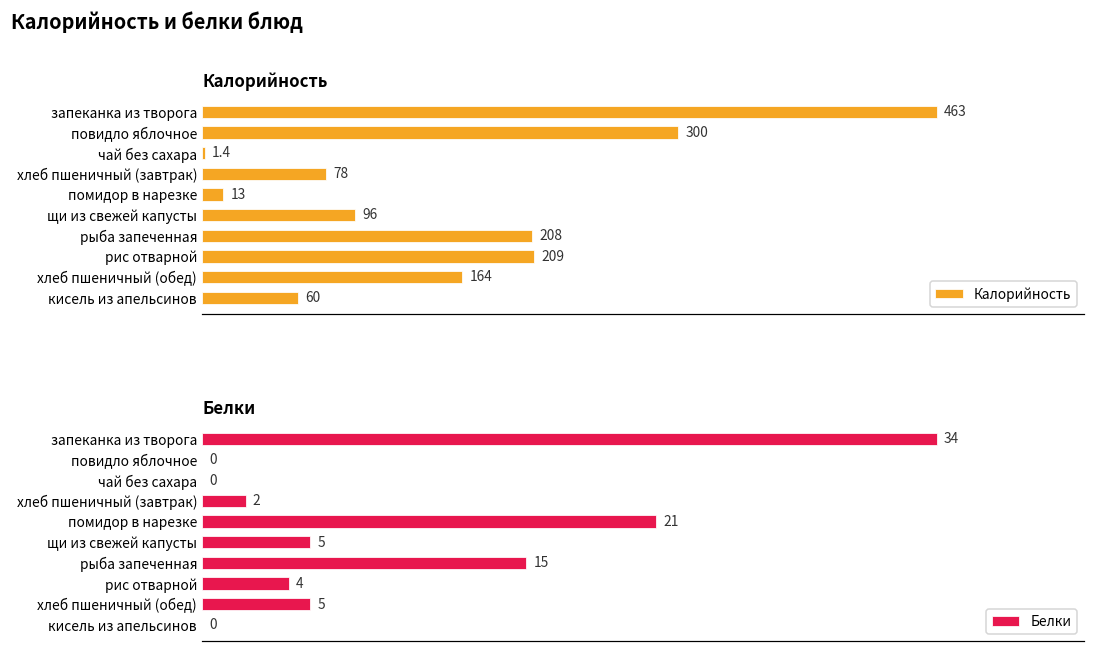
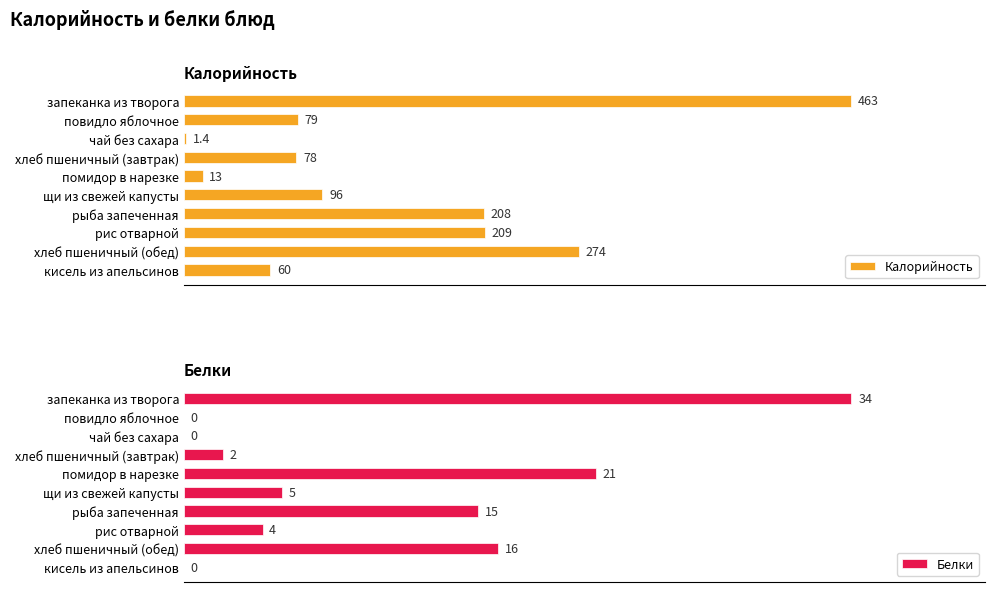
Калорийность, повидло яблочное: 300 -> 79
Калорийность, хлеб пшеничный (обед): 164 -> 274
Белки, хлеб пшеничный (обед): 5 -> 16
